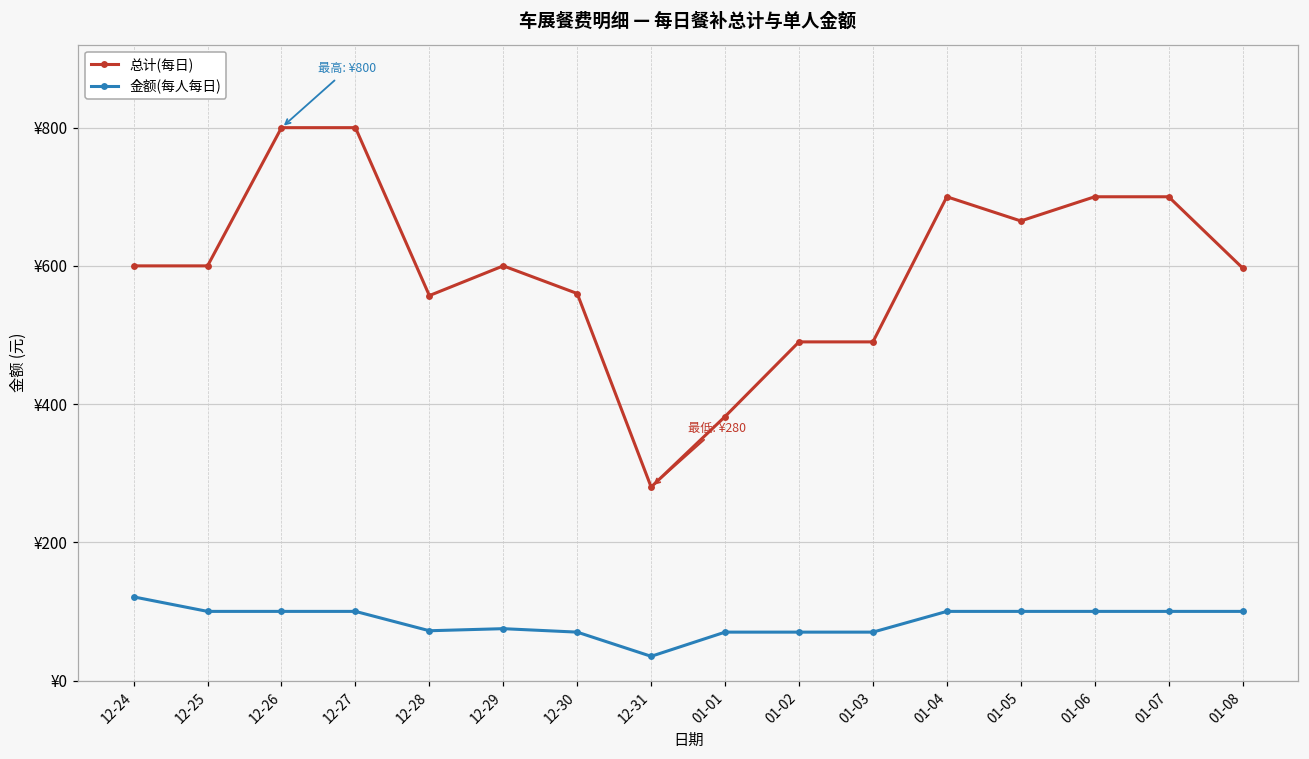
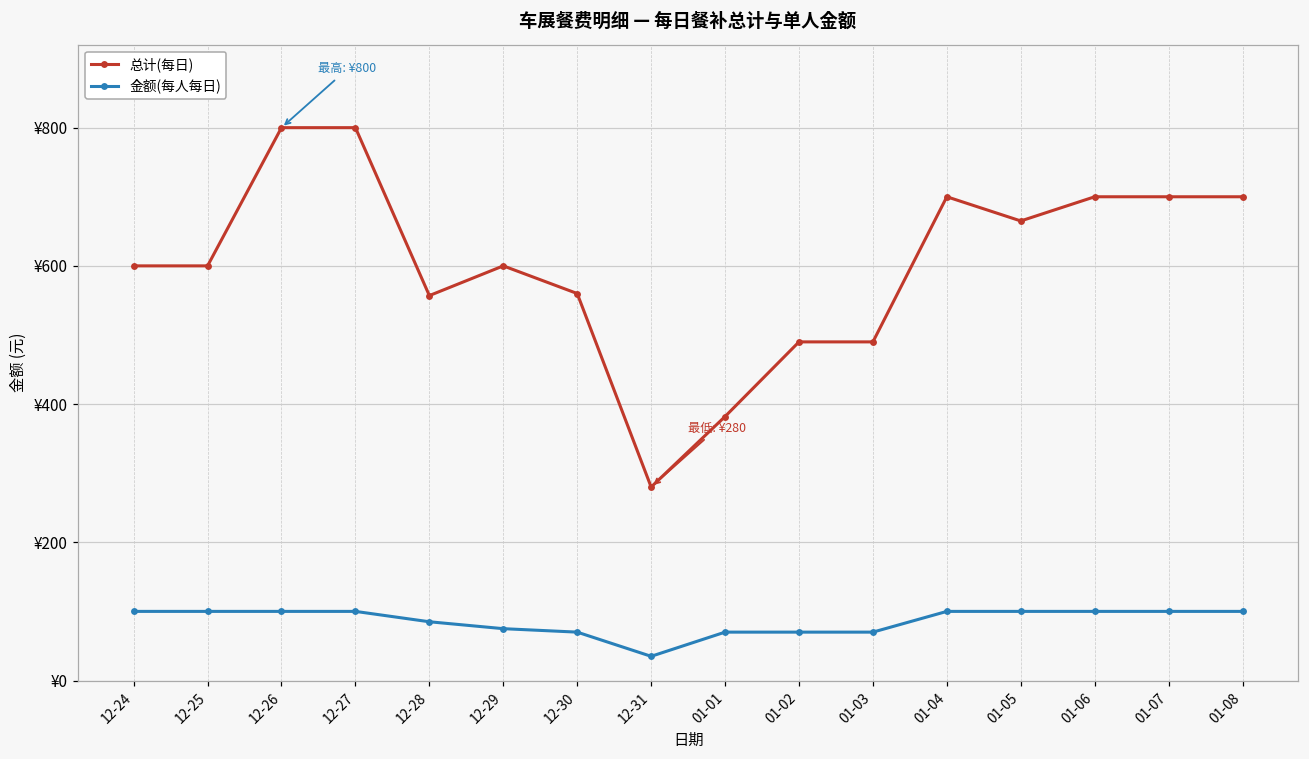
金额(每人每日), 12-24: ¥120 -> ¥100
金额(每人每日), 12-28: ¥70 -> ¥90
总计(每日), 01-08: ¥600 -> ¥700
